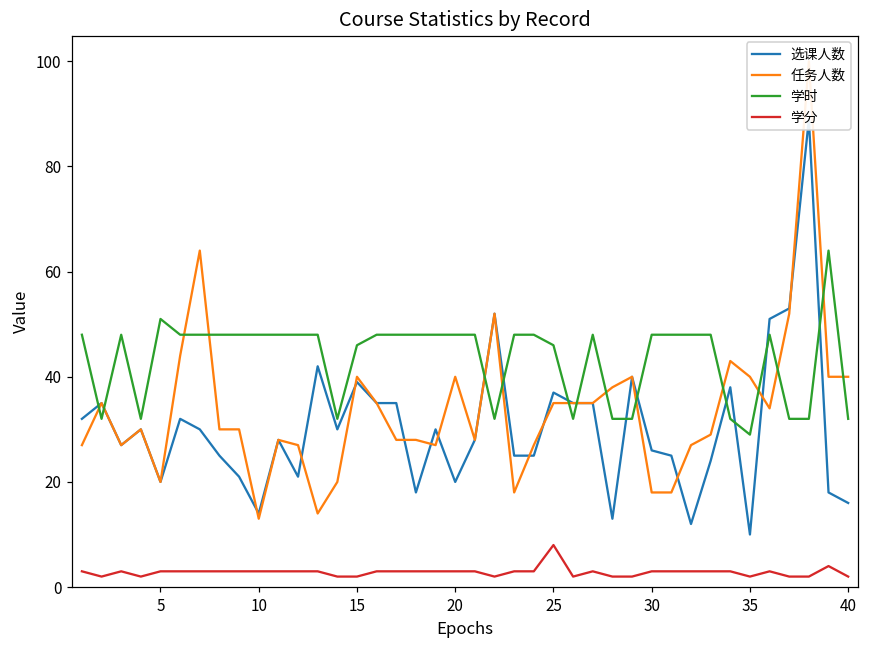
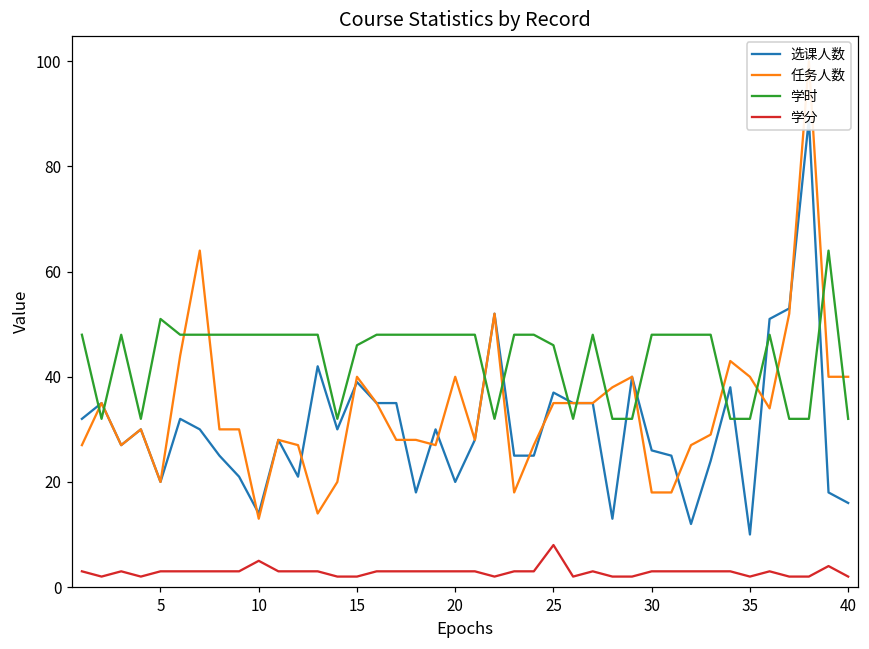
学分, 10: 3 -> 5
学时, 35: 29 -> 32
